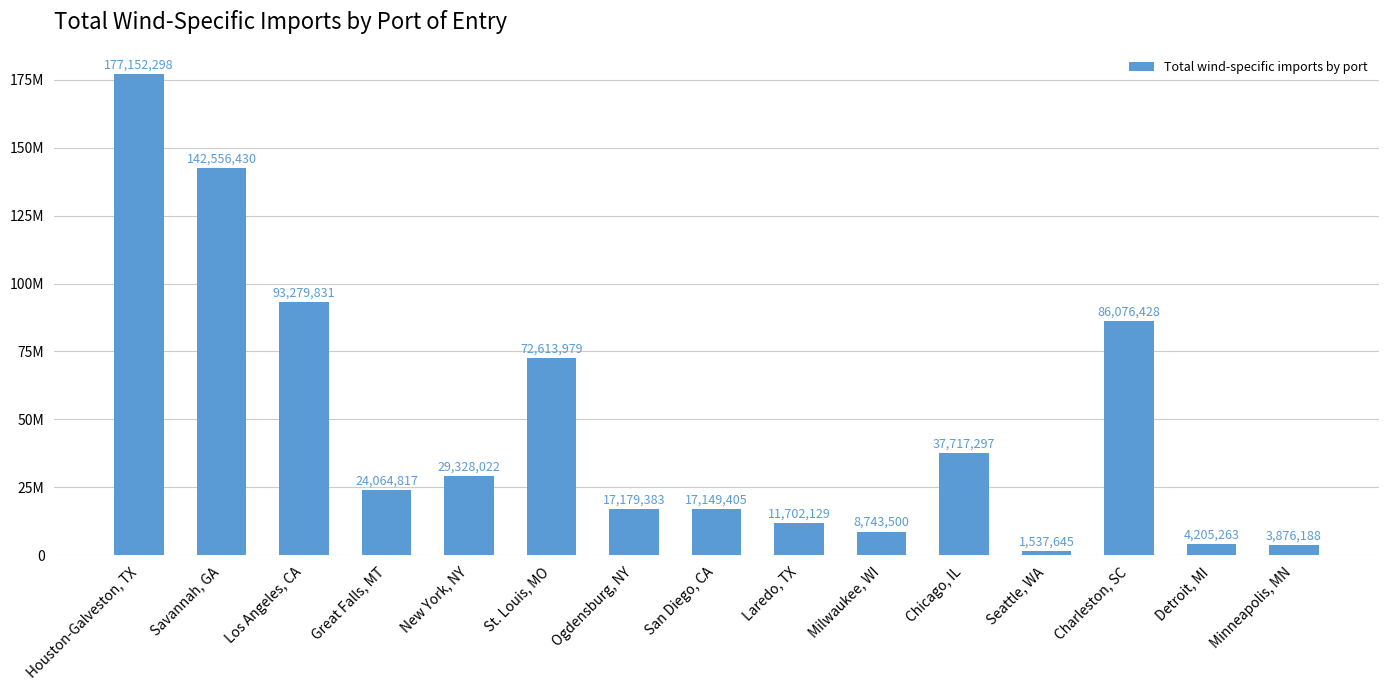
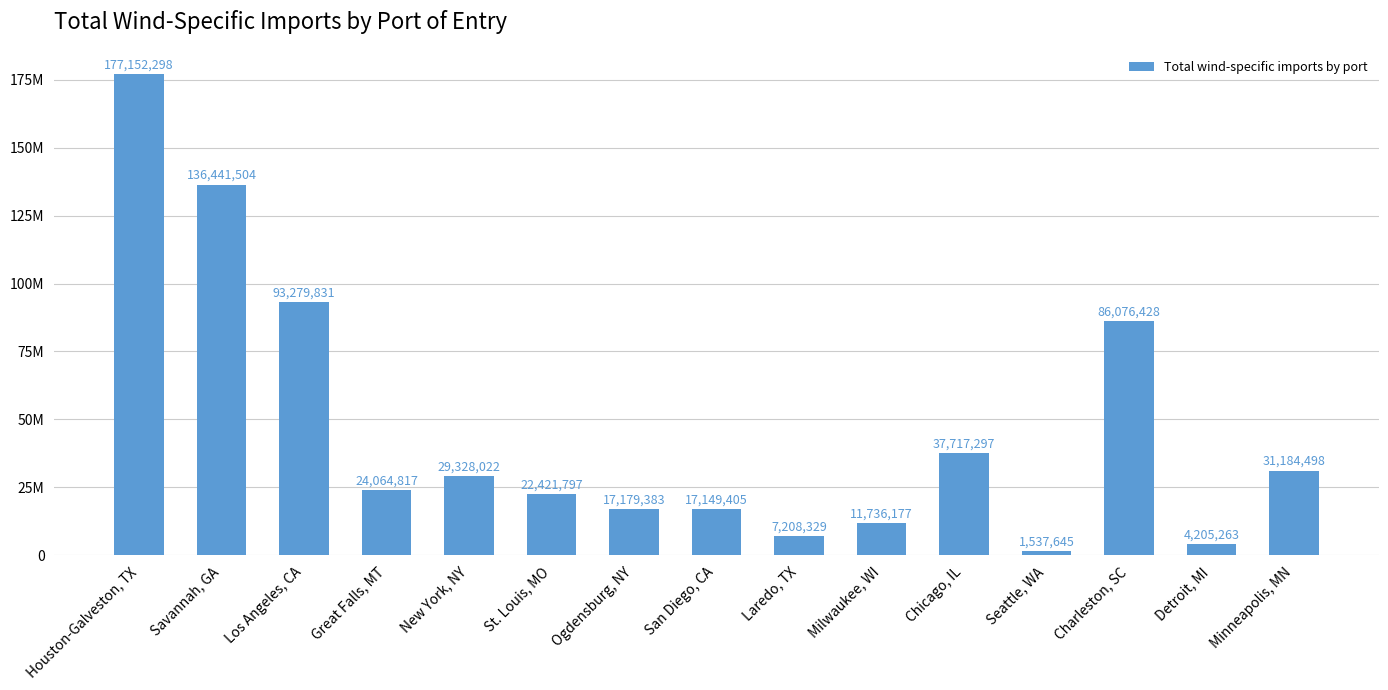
Savannah, GA: 142,556,430 -> 136,441,504
St. Louis, MO: 72,613,979 -> 22,421,797
Laredo, TX: 11,702,129 -> 7,208,329
Milwaukee, WI: 8,743,500 -> 11,736,177
Minneapolis, MN: 3,876,188 -> 31,184,498
